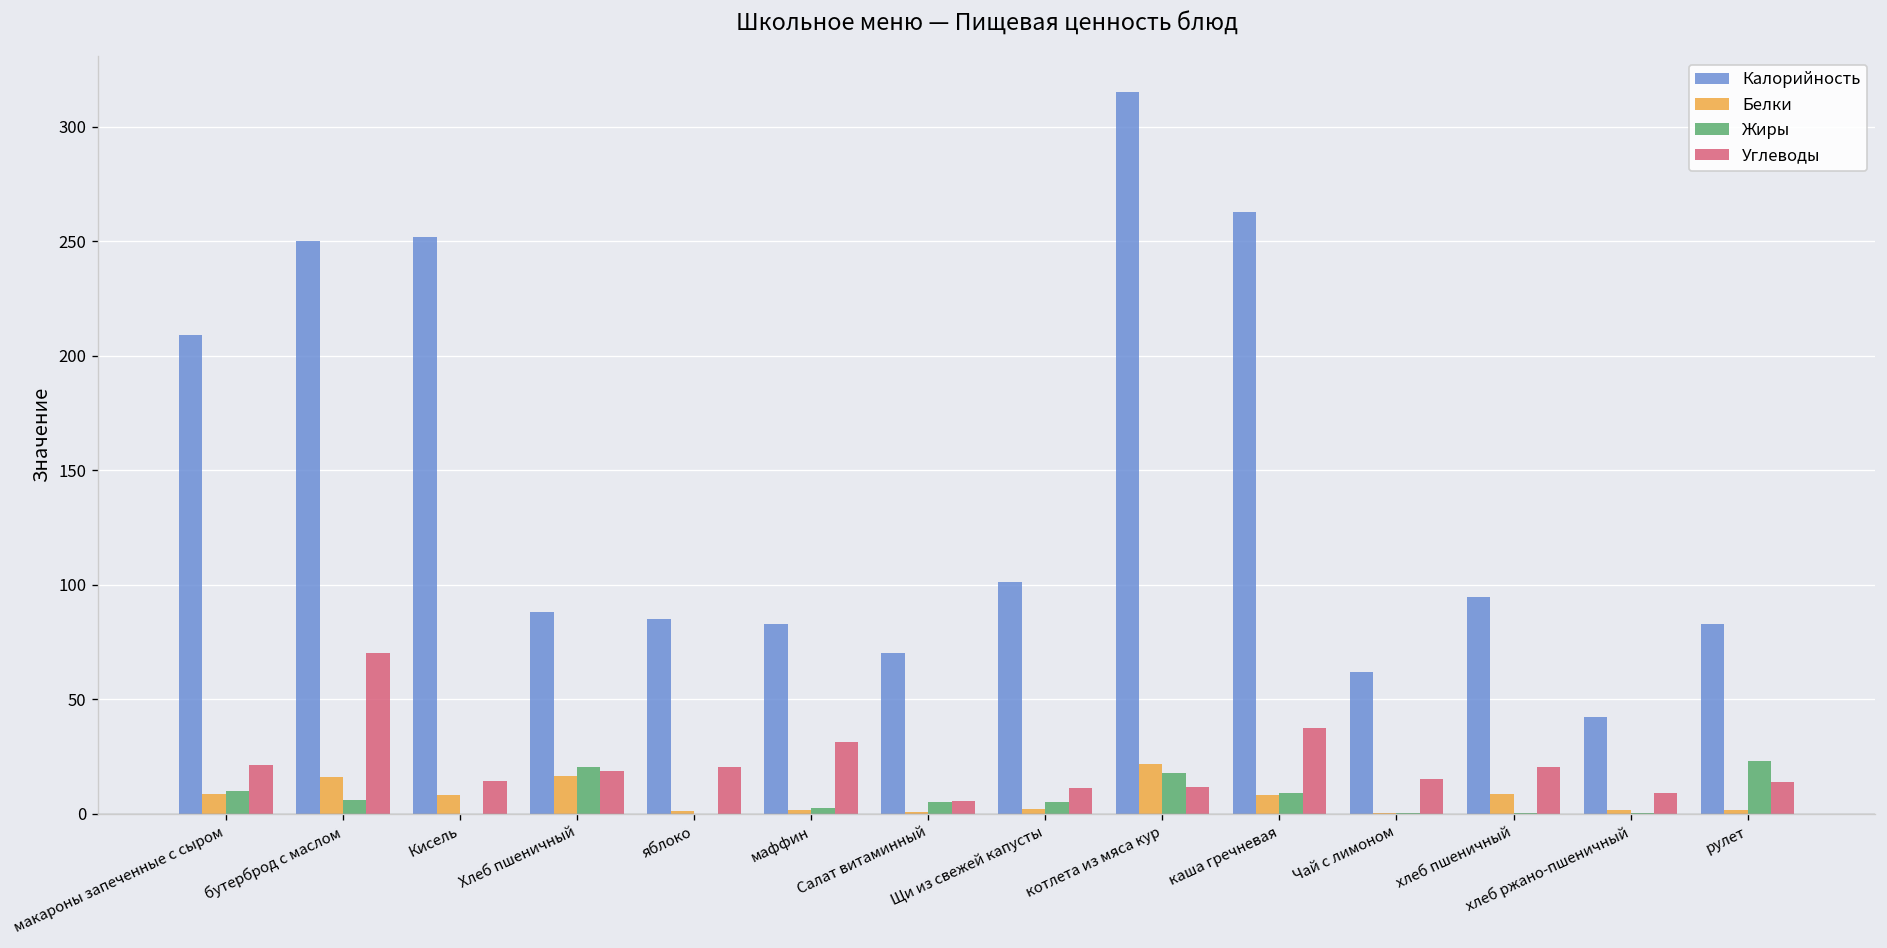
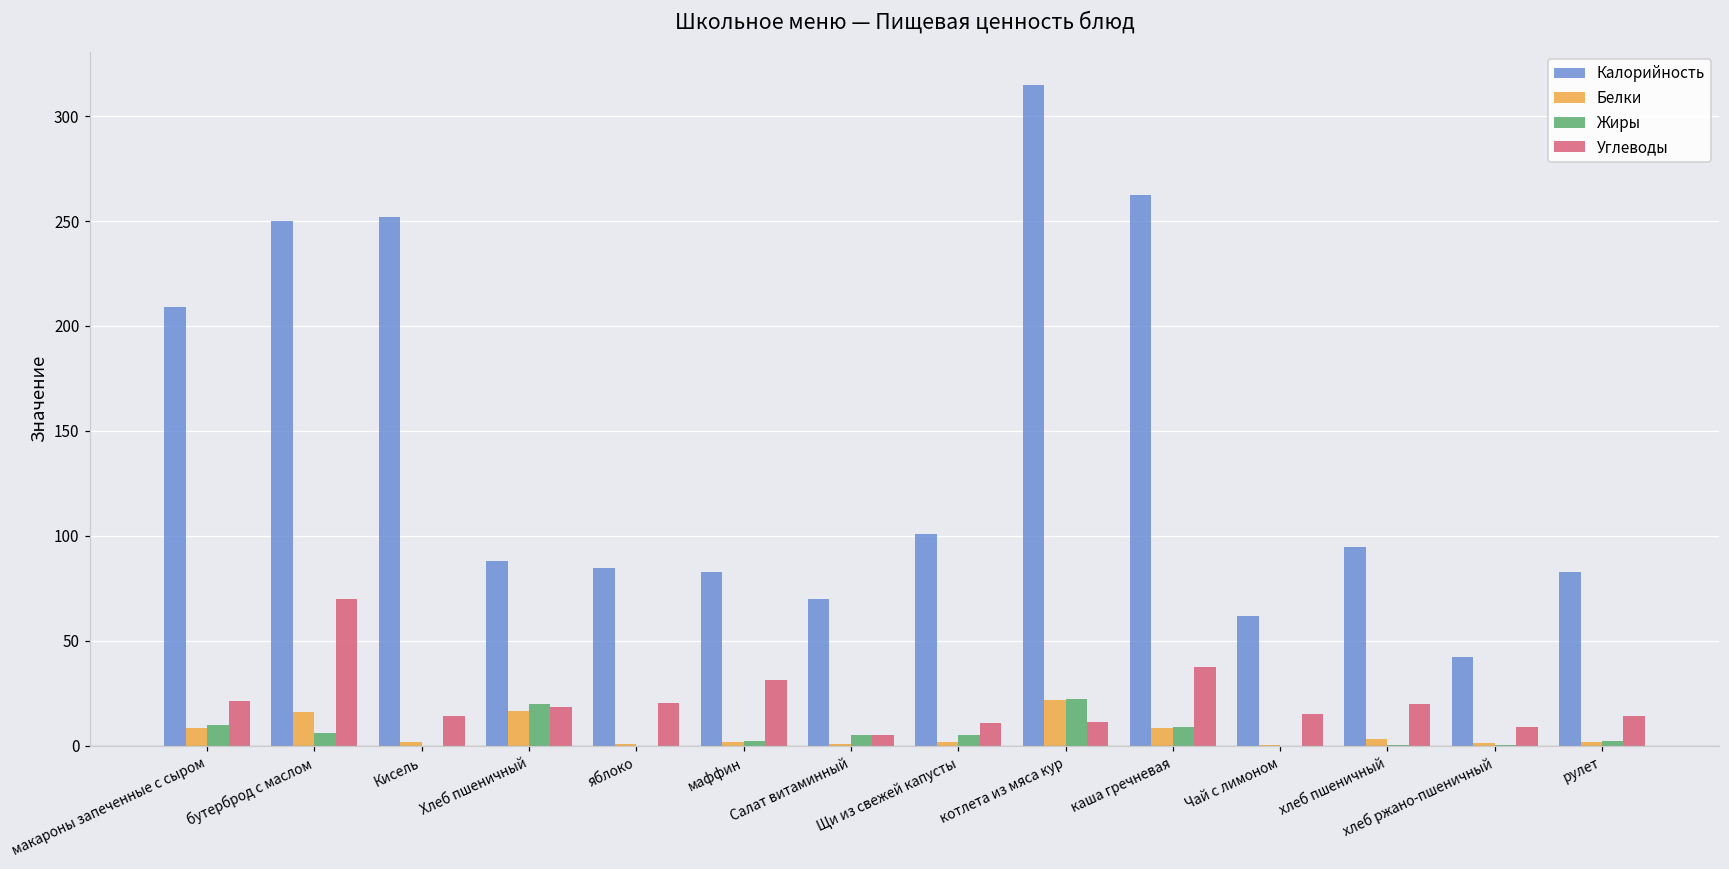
Белки, Кисель: 8 -> 2
Жиры, котлета из мяса кур: 18 -> 22
Белки, хлеб пшеничный: 9 -> 3
Жиры, рулет: 23 -> 2
